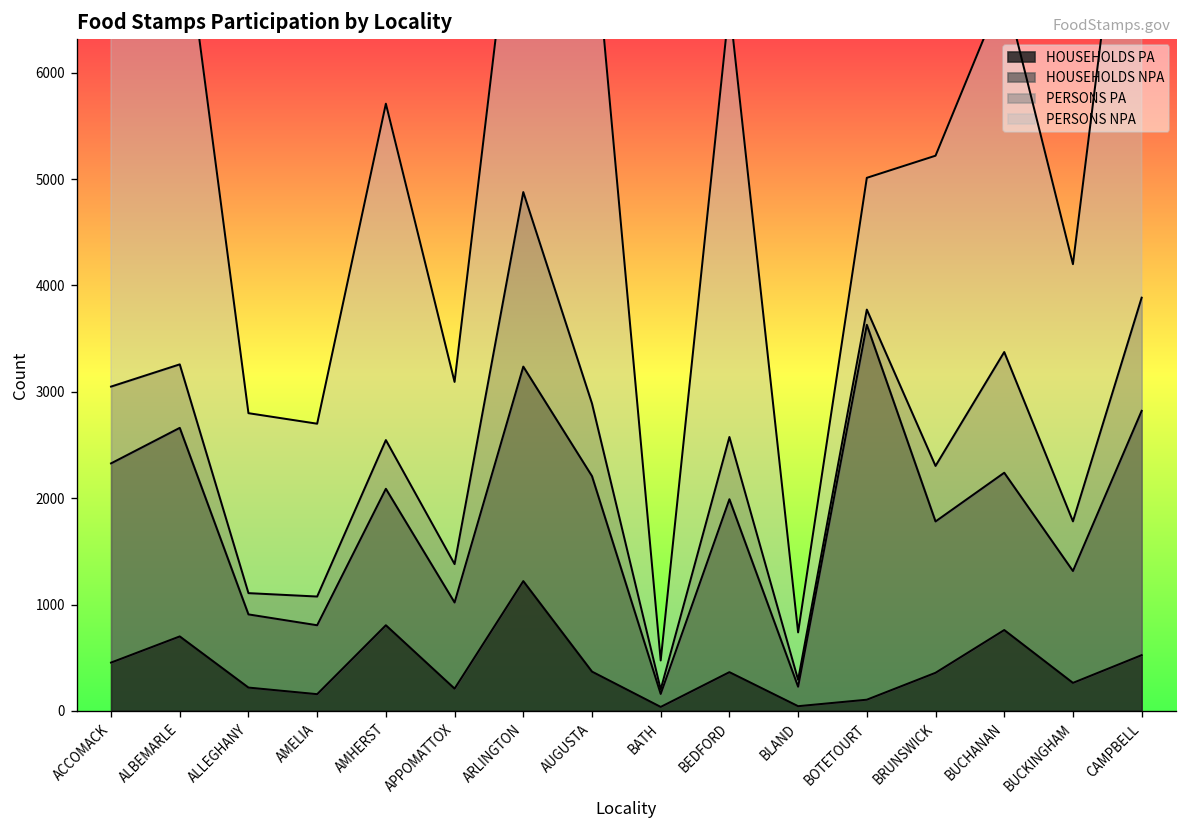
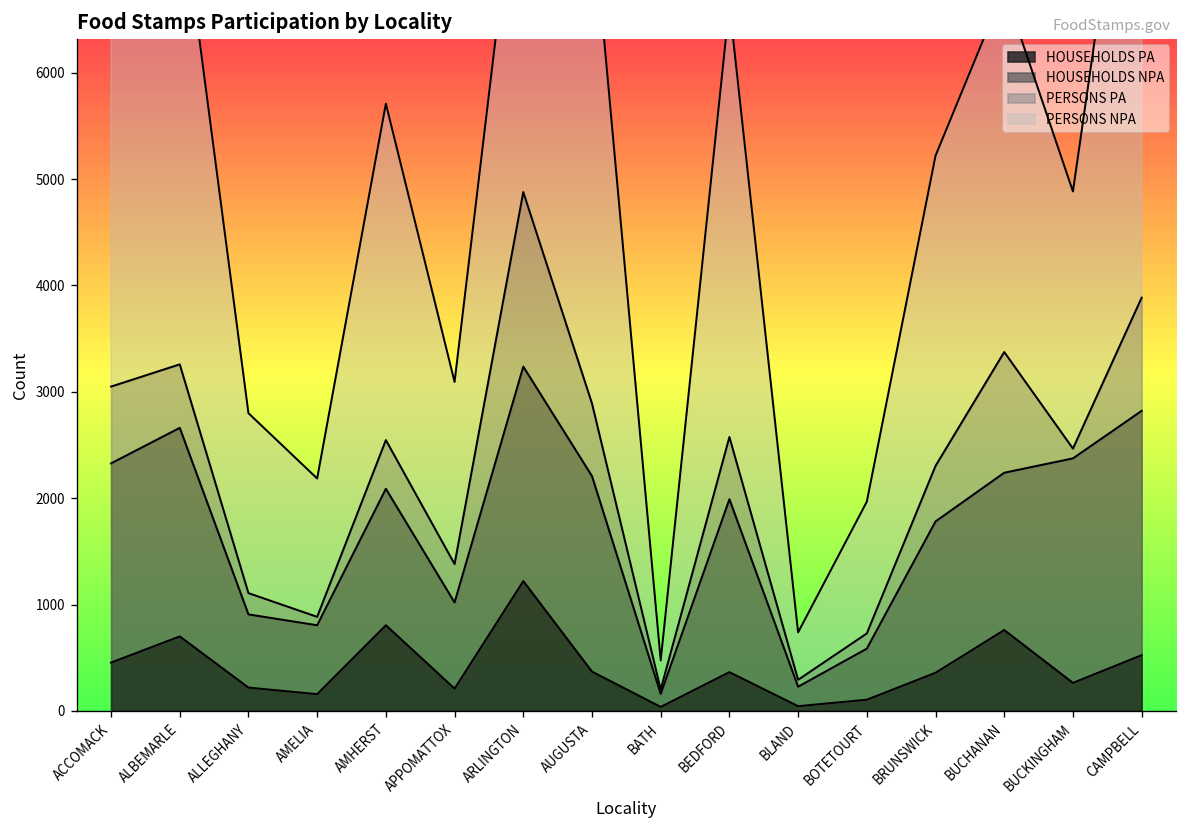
PERSONS PA, AMELIA: 300 -> 100
PERSONS NPA, AMELIA: 1600 -> 1300
HOUSEHOLDS NPA, BOTETOURT: 3500 -> 500
HOUSEHOLDS NPA, BUCKINGHAM: 1100 -> 2100
PERSONS PA, BUCKINGHAM: 500 -> 100
